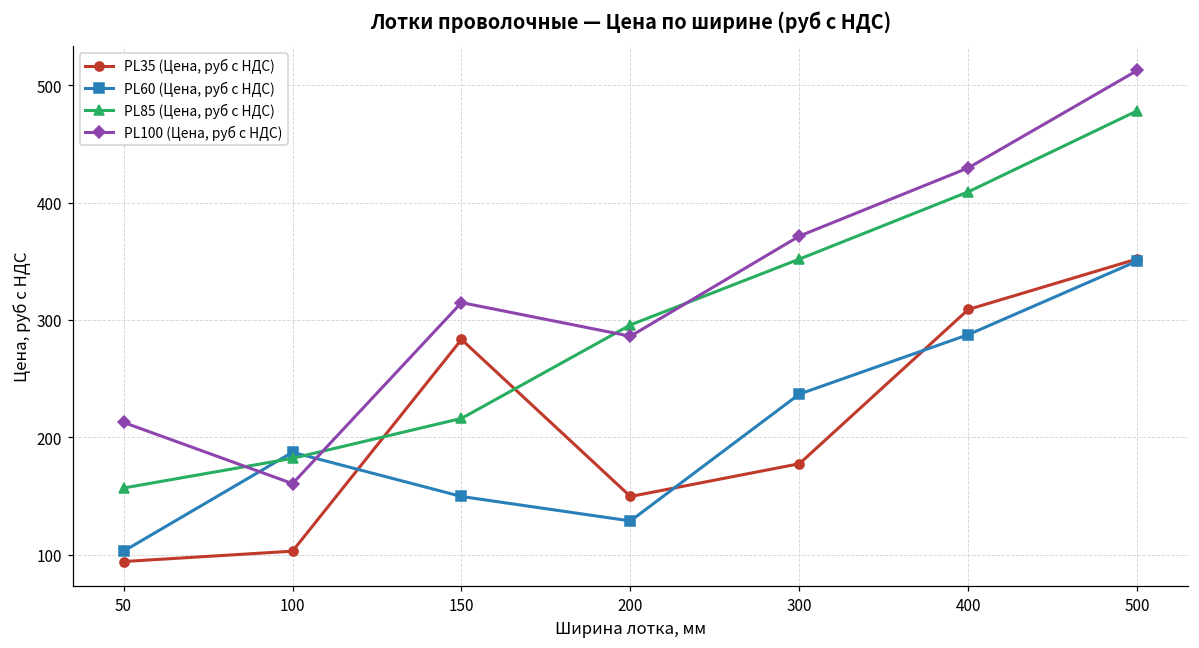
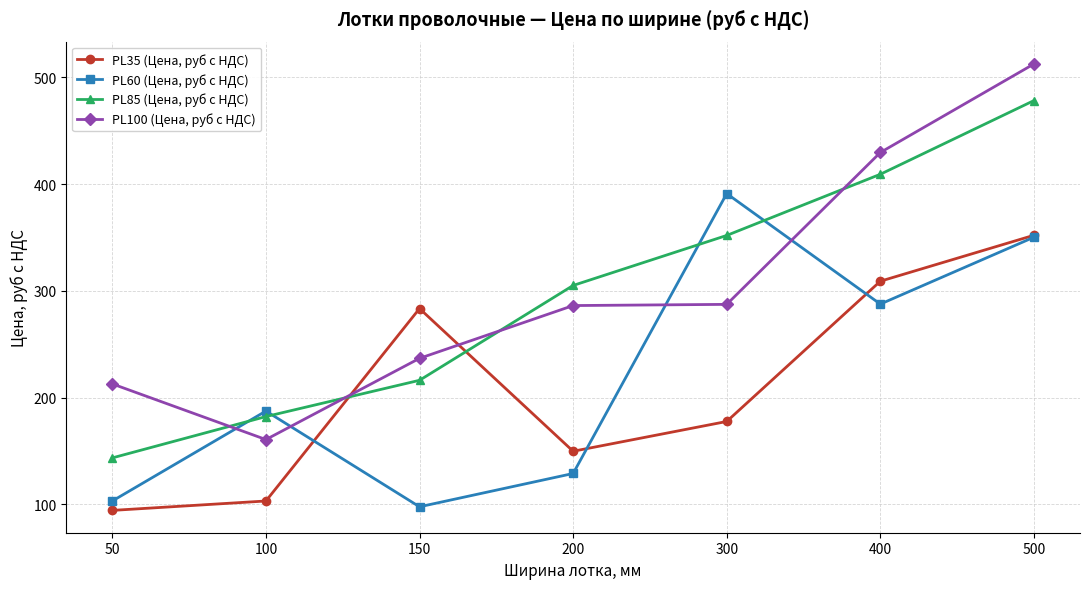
PL85 (Цена, руб с НДС), 50: 157 -> 143
PL60 (Цена, руб с НДС), 150: 150 -> 98
PL100 (Цена, руб с НДС), 150: 315 -> 237
PL85 (Цена, руб с НДС), 200: 296 -> 305
PL60 (Цена, руб с НДС), 300: 237 -> 391
PL100 (Цена, руб с НДС), 300: 371 -> 287
